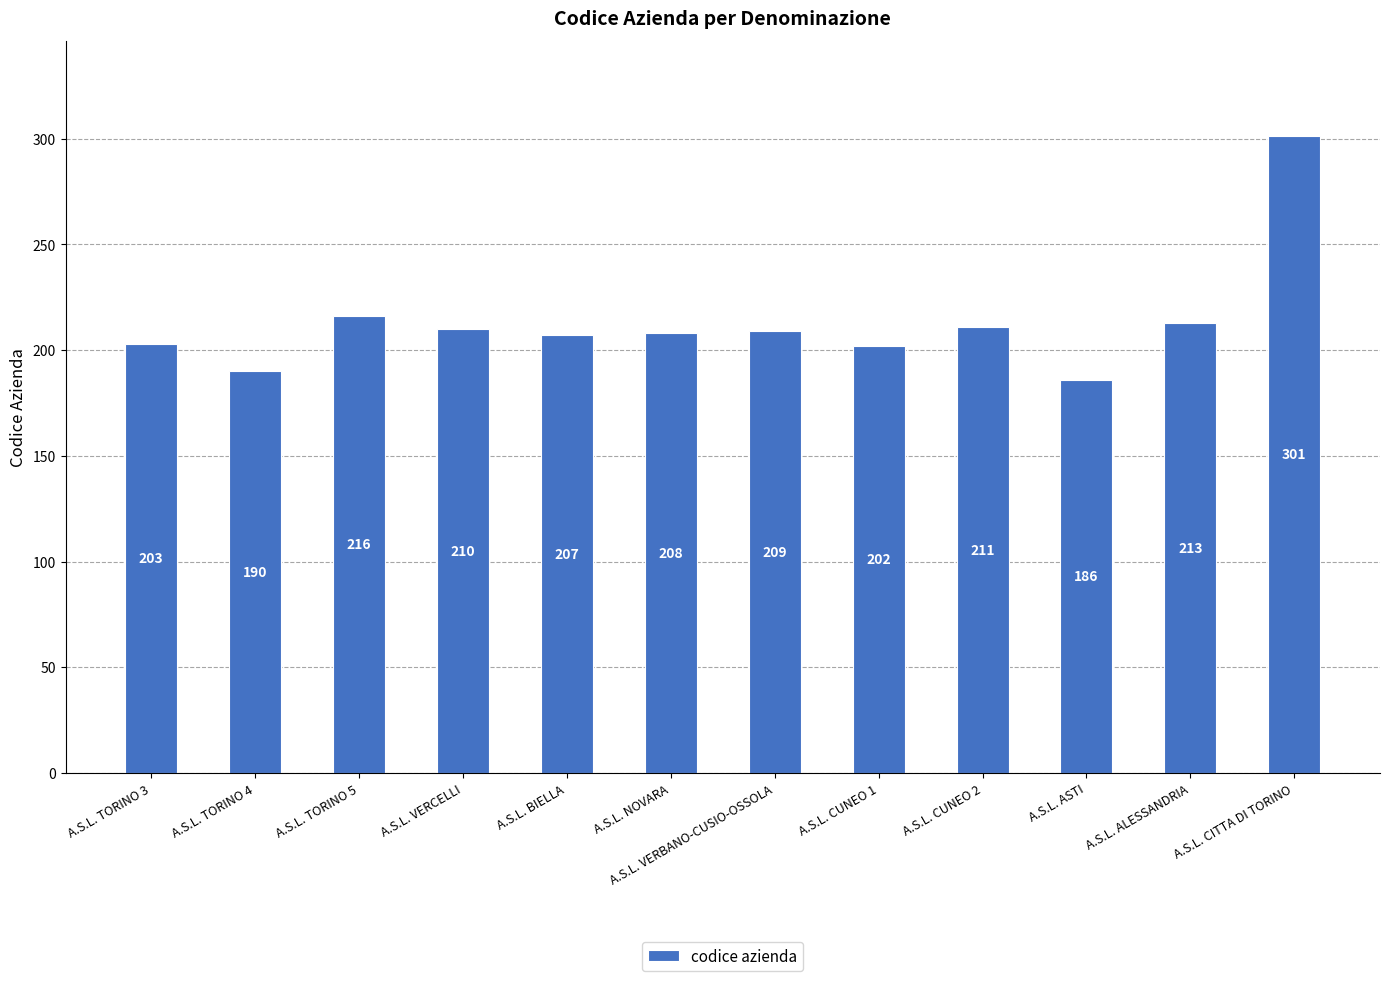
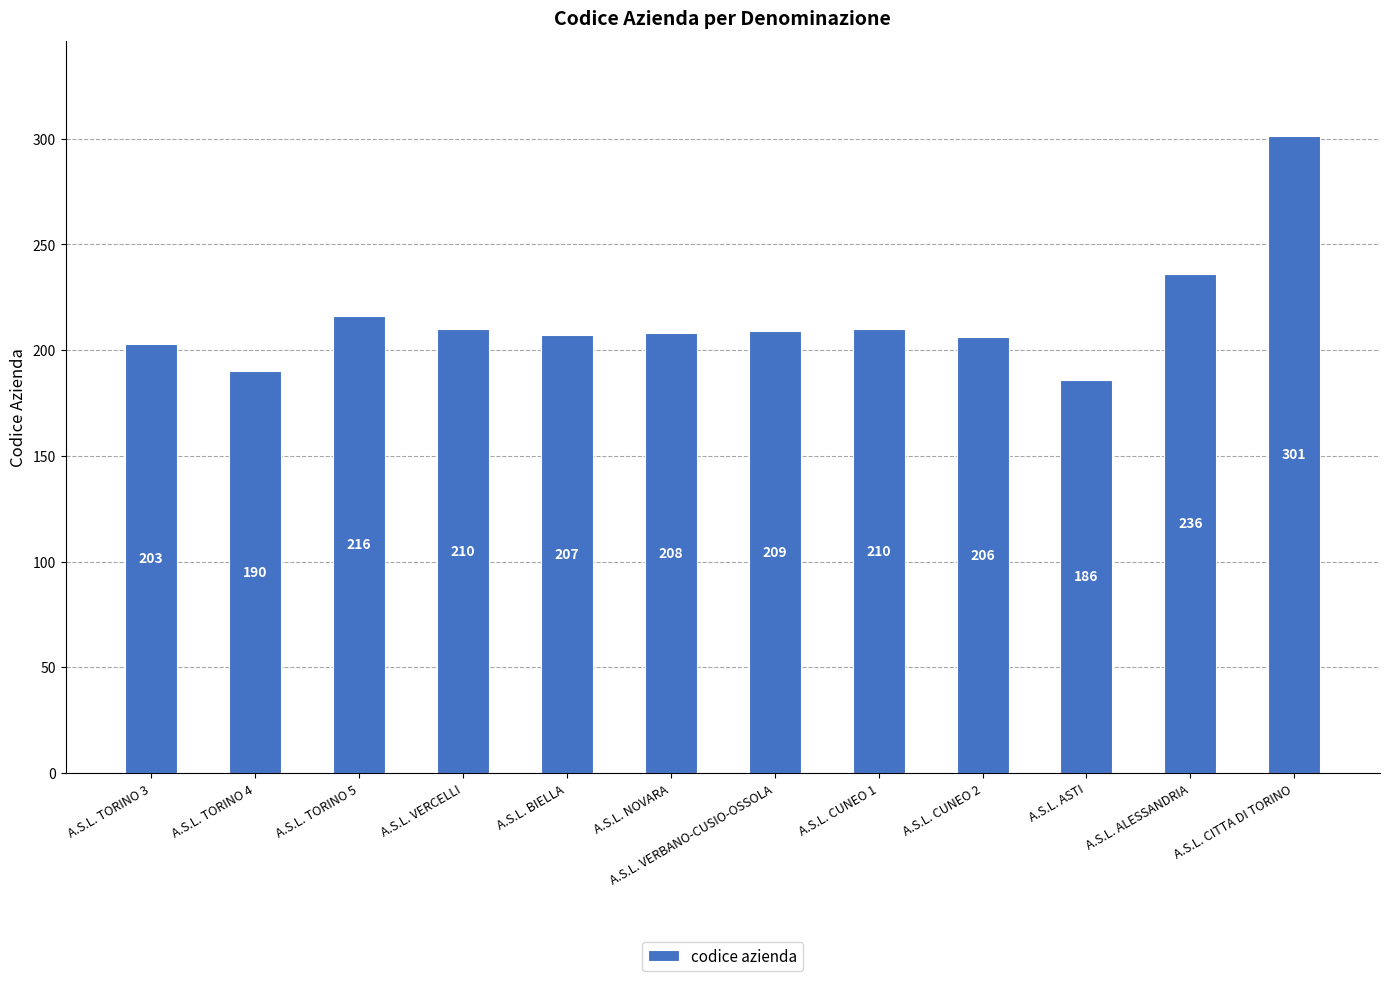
A.S.L. CUNEO 1: 202 -> 210
A.S.L. CUNEO 2: 211 -> 206
A.S.L. ALESSANDRIA: 213 -> 236
